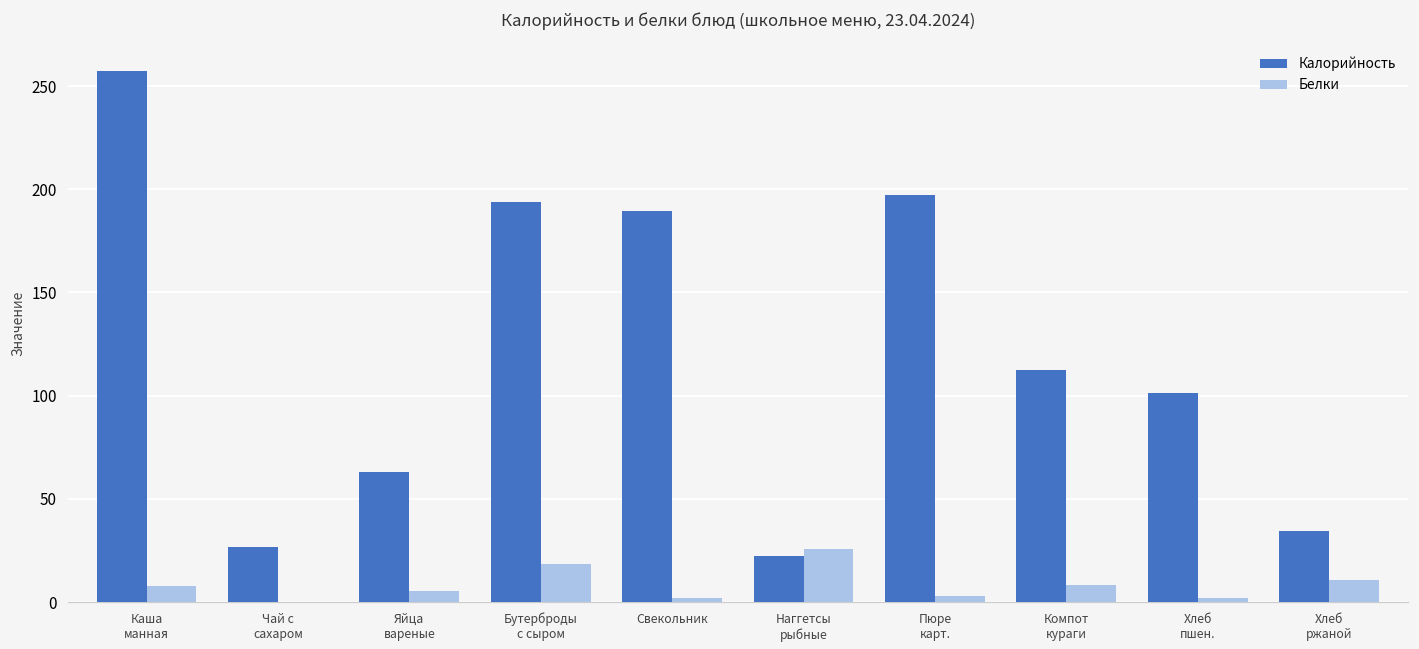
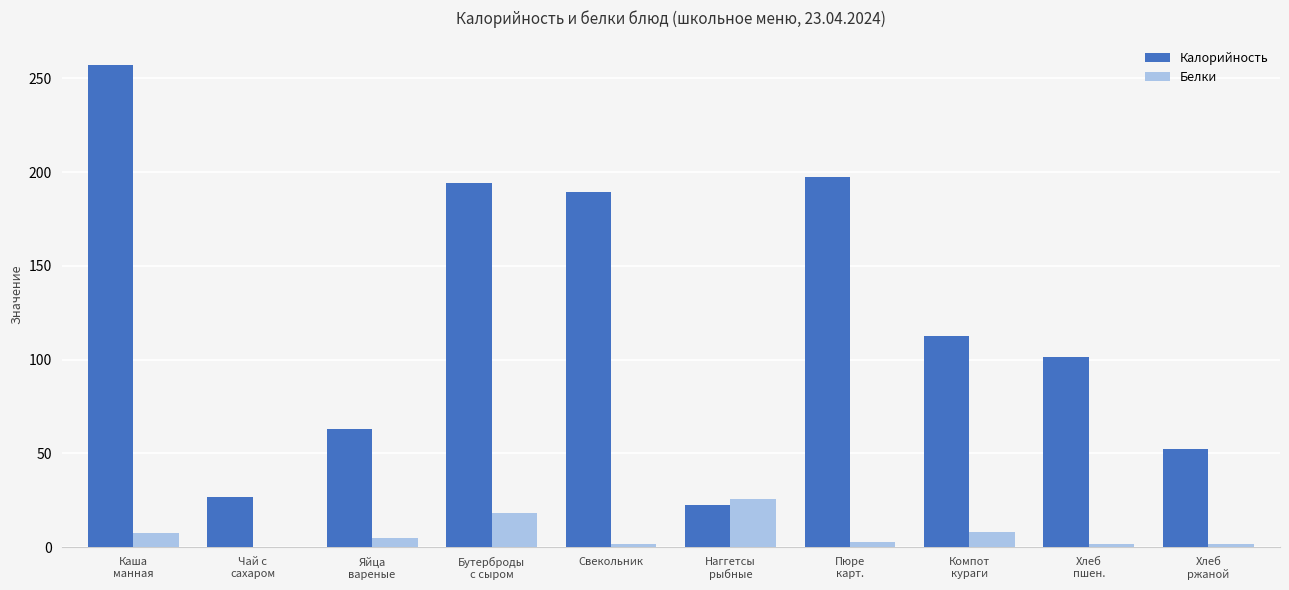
Калорийность, Хлеб ржаной: 34 -> 52
Белки, Хлеб ржаной: 11 -> 2
